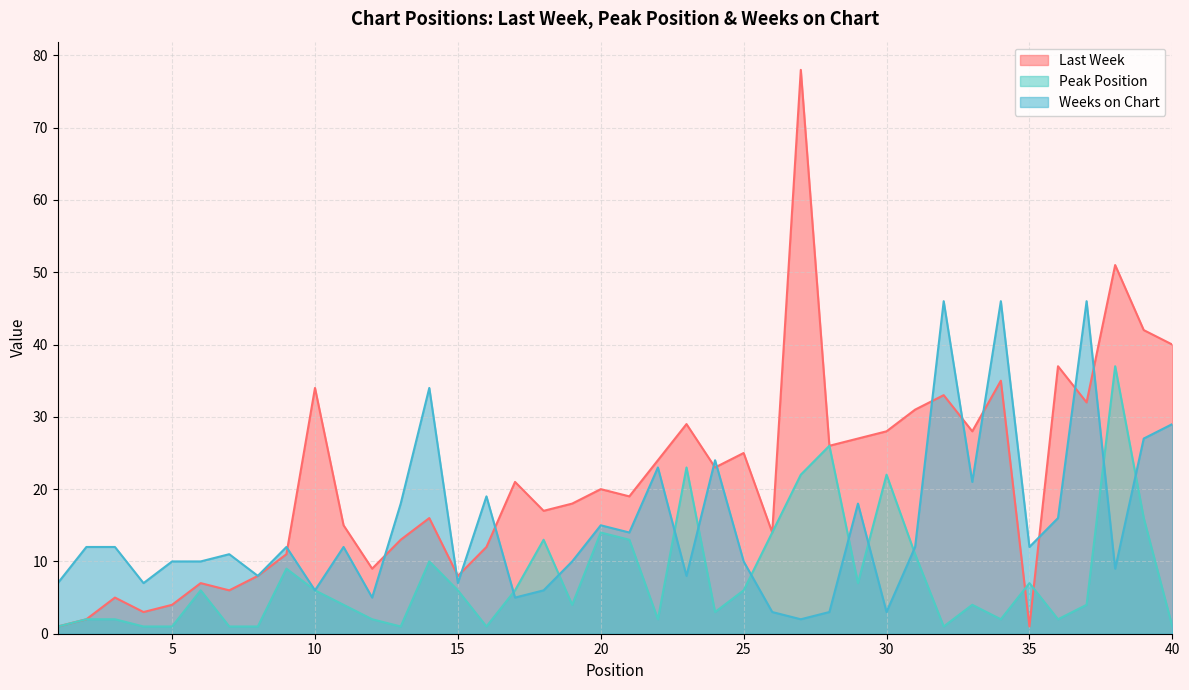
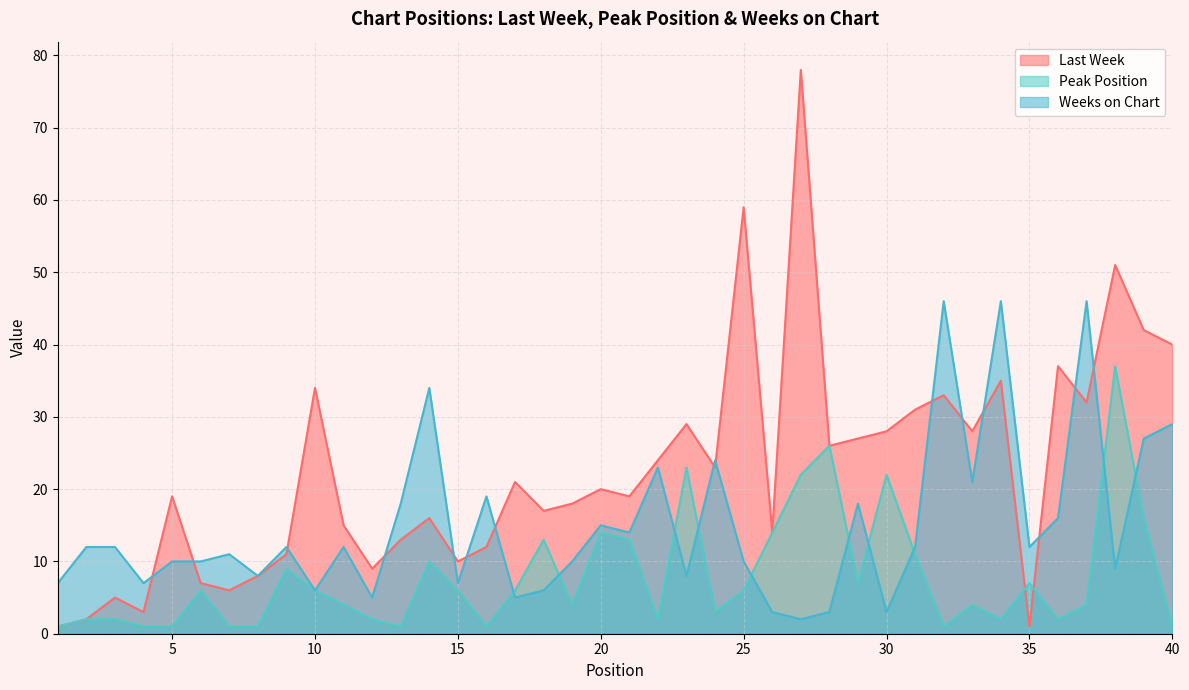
Last Week, 5: 4 -> 19
Last Week, 15: 8 -> 10
Last Week, 25: 25 -> 59
